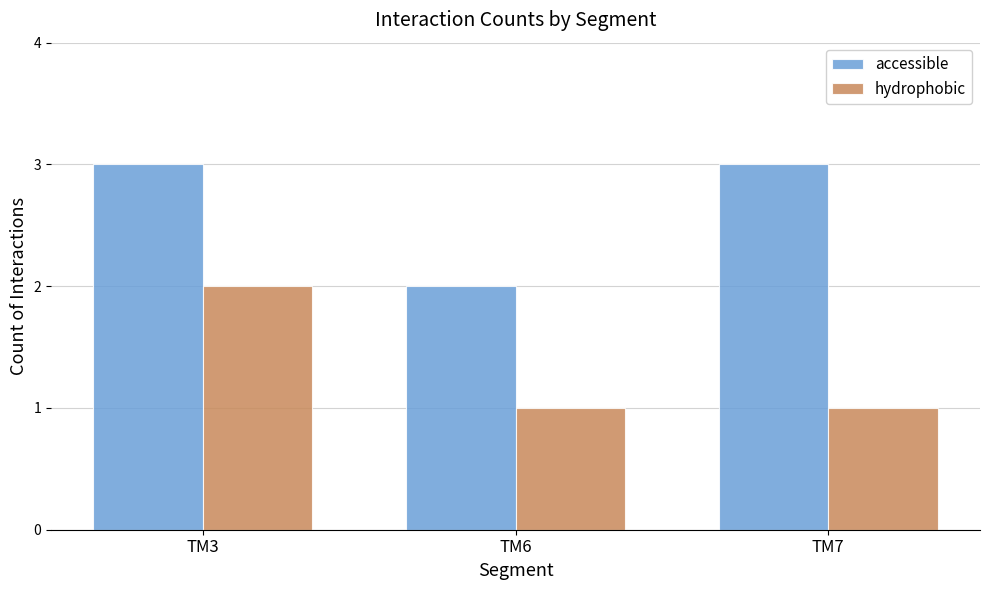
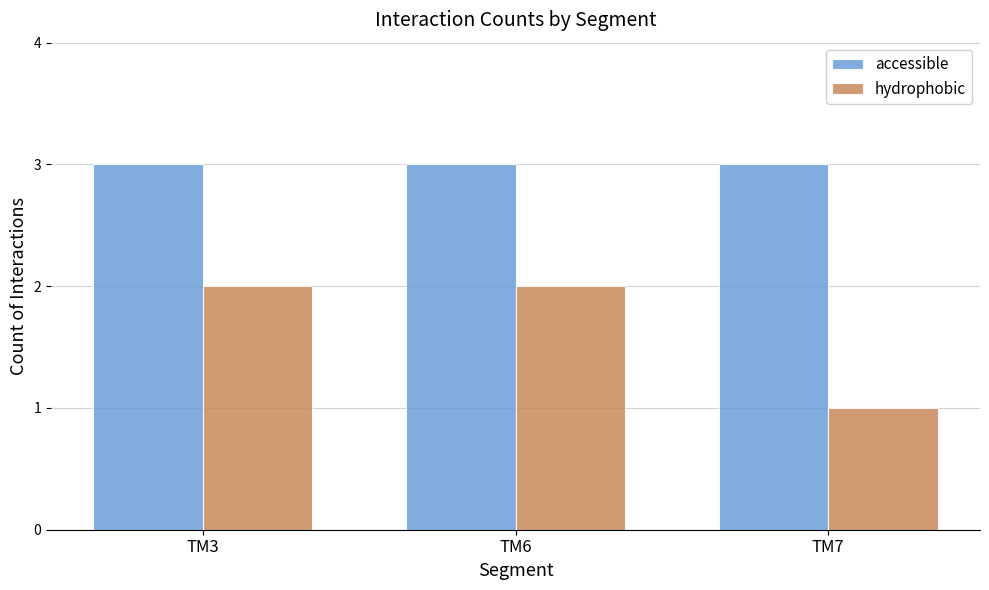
accessible, TM6: 2 -> 3
hydrophobic, TM6: 1 -> 2
